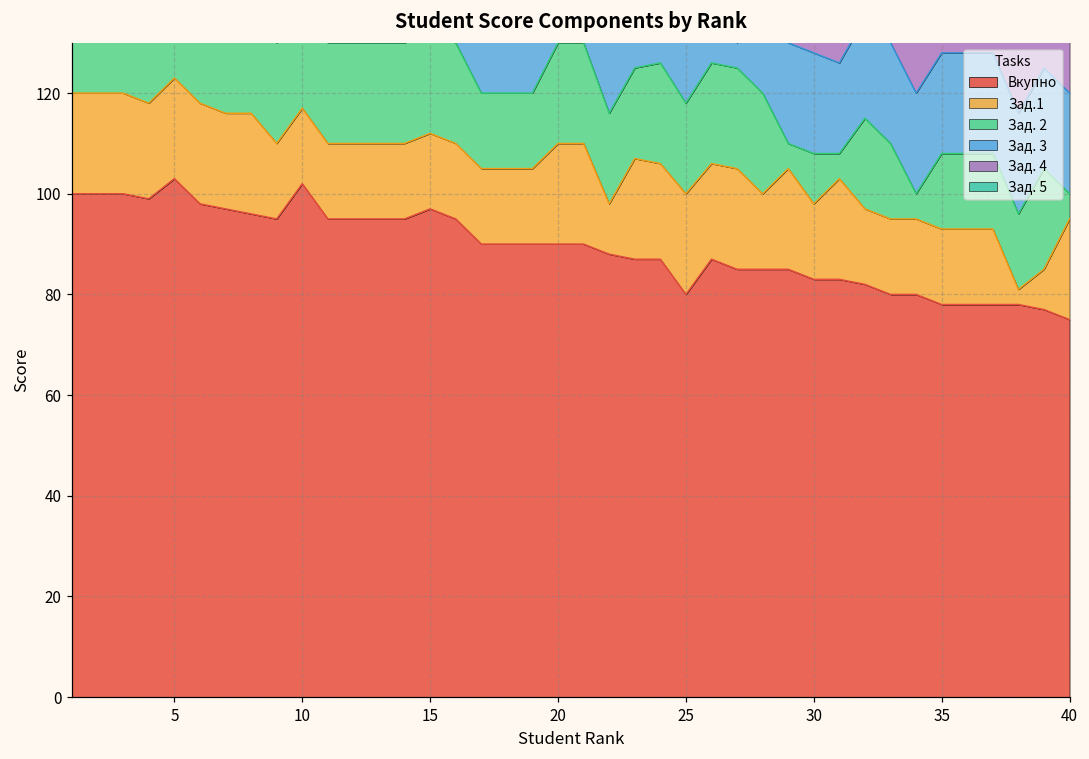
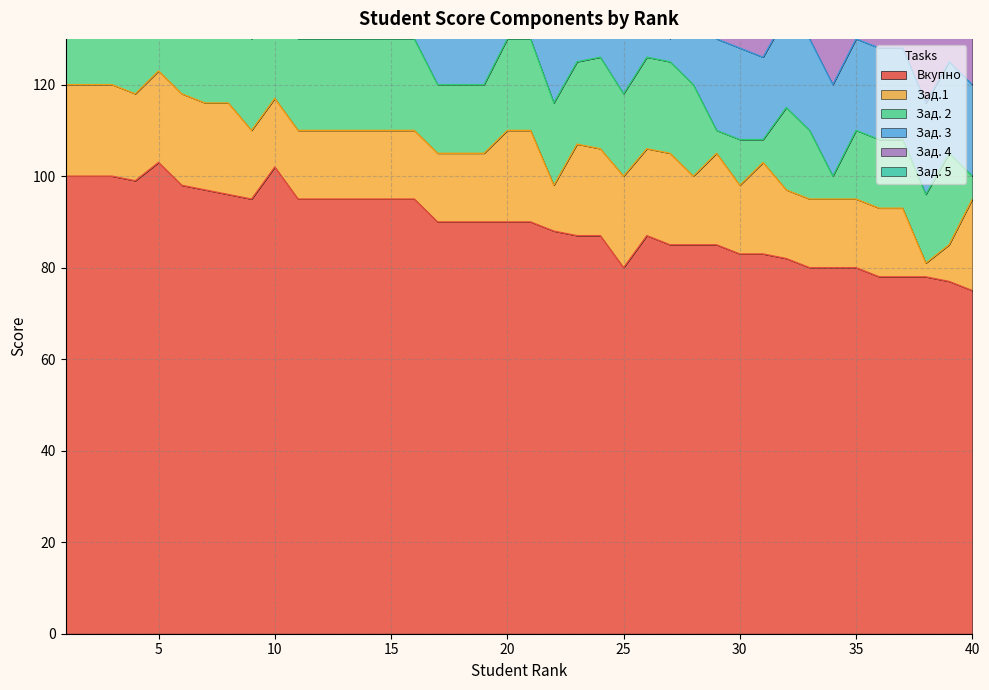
Вкупно, 15: 97 -> 95
Вкупно, 35: 78 -> 80
